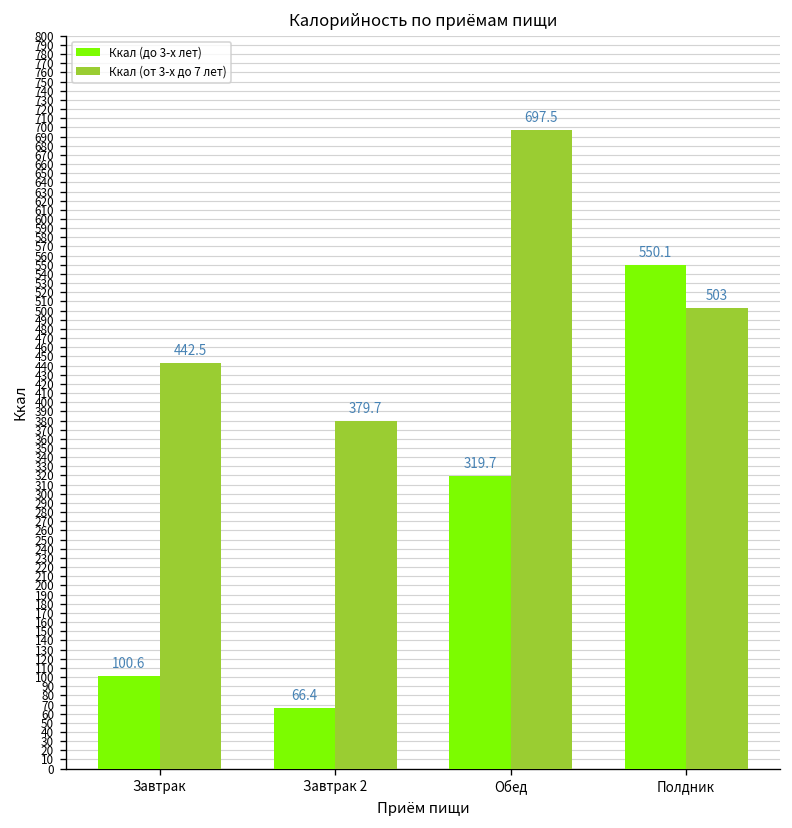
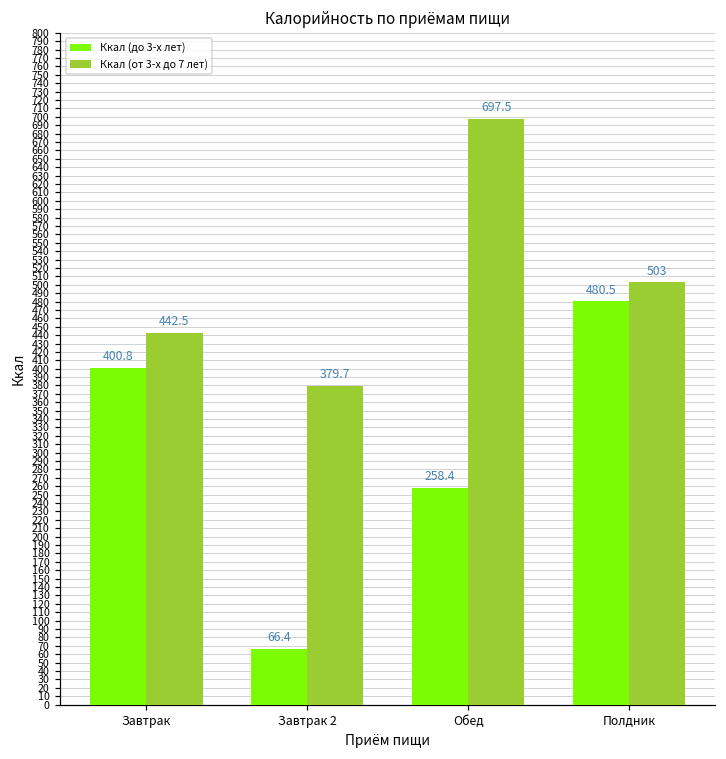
Ккал (до 3-х лет), Завтрак: 100.6 -> 400.8
Ккал (до 3-х лет), Обед: 319.7 -> 258.4
Ккал (до 3-х лет), Полдник: 550.1 -> 480.5
